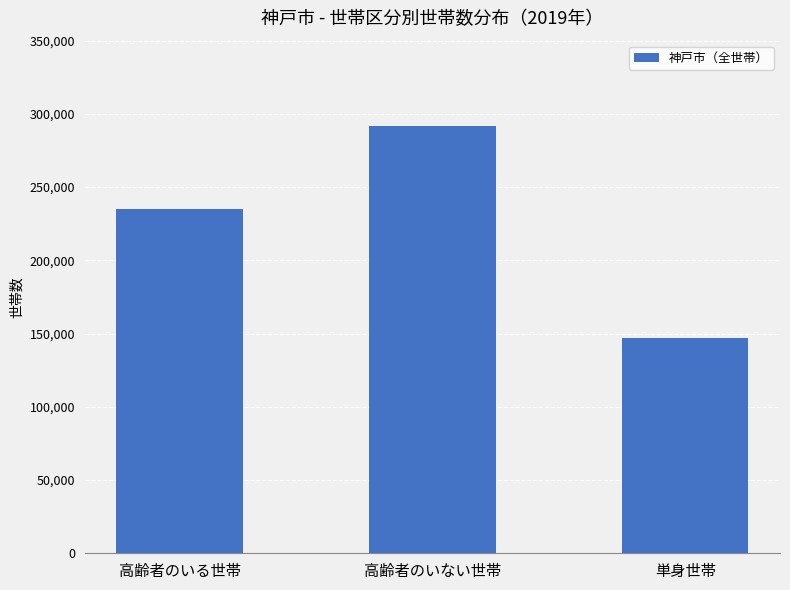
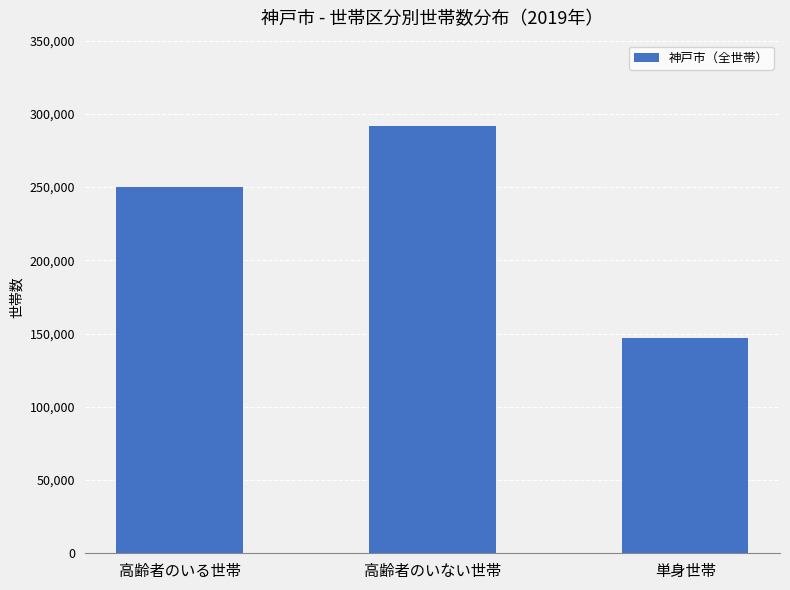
高齢者のいる世帯: 235,000 -> 250,000
